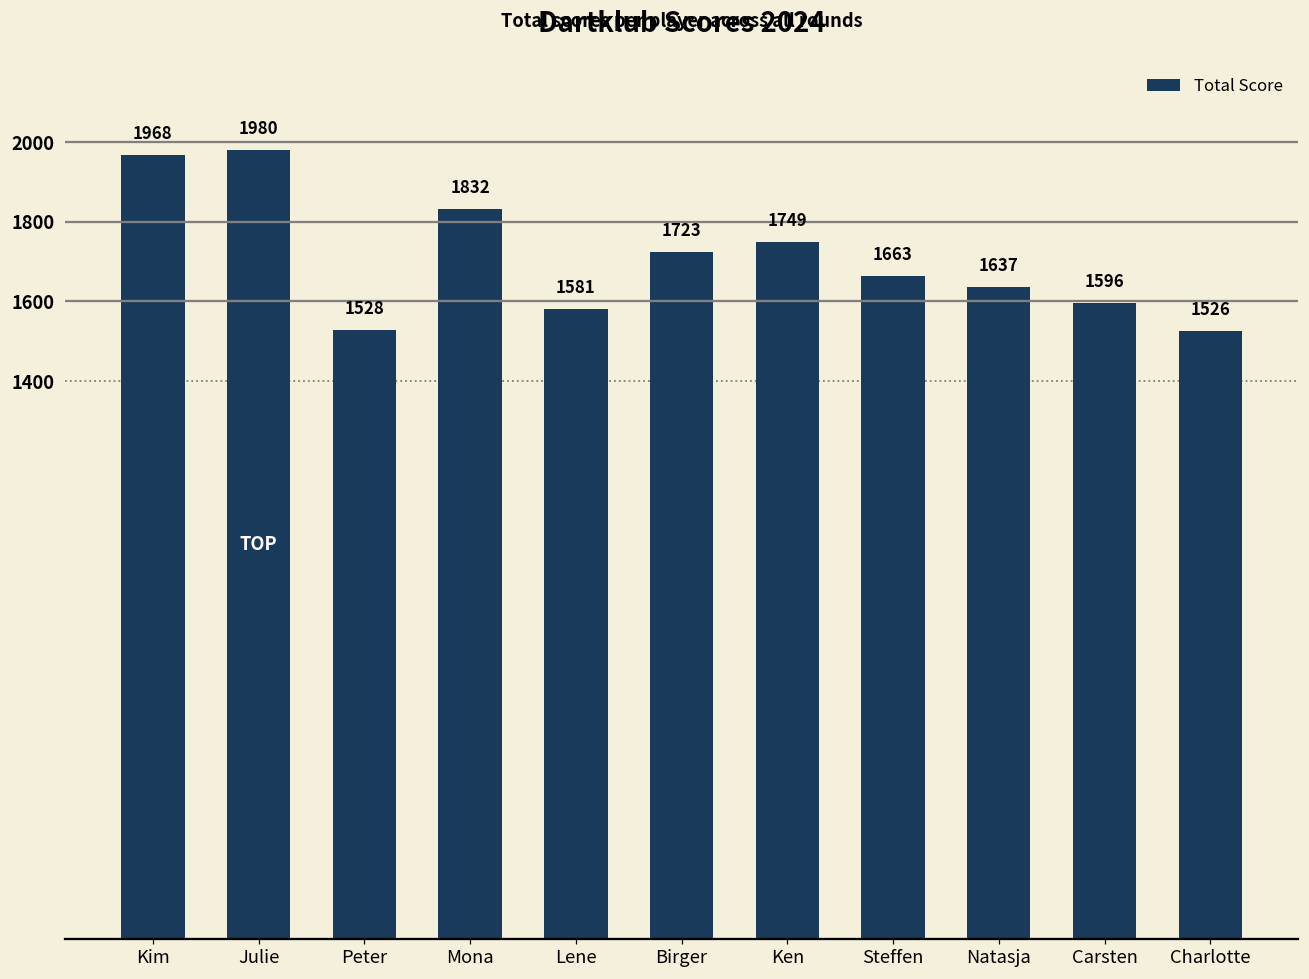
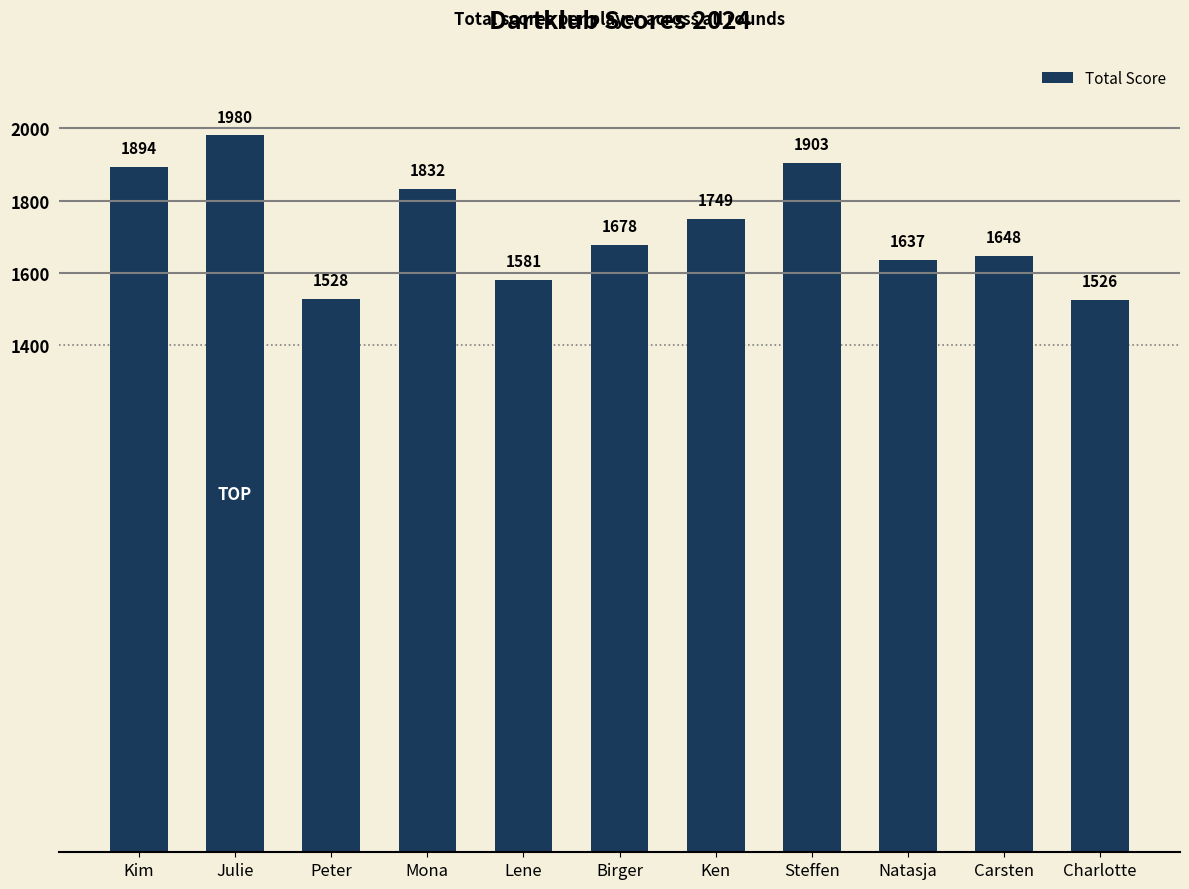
Kim: 1968 -> 1894
Birger: 1723 -> 1678
Steffen: 1663 -> 1903
Carsten: 1596 -> 1648
